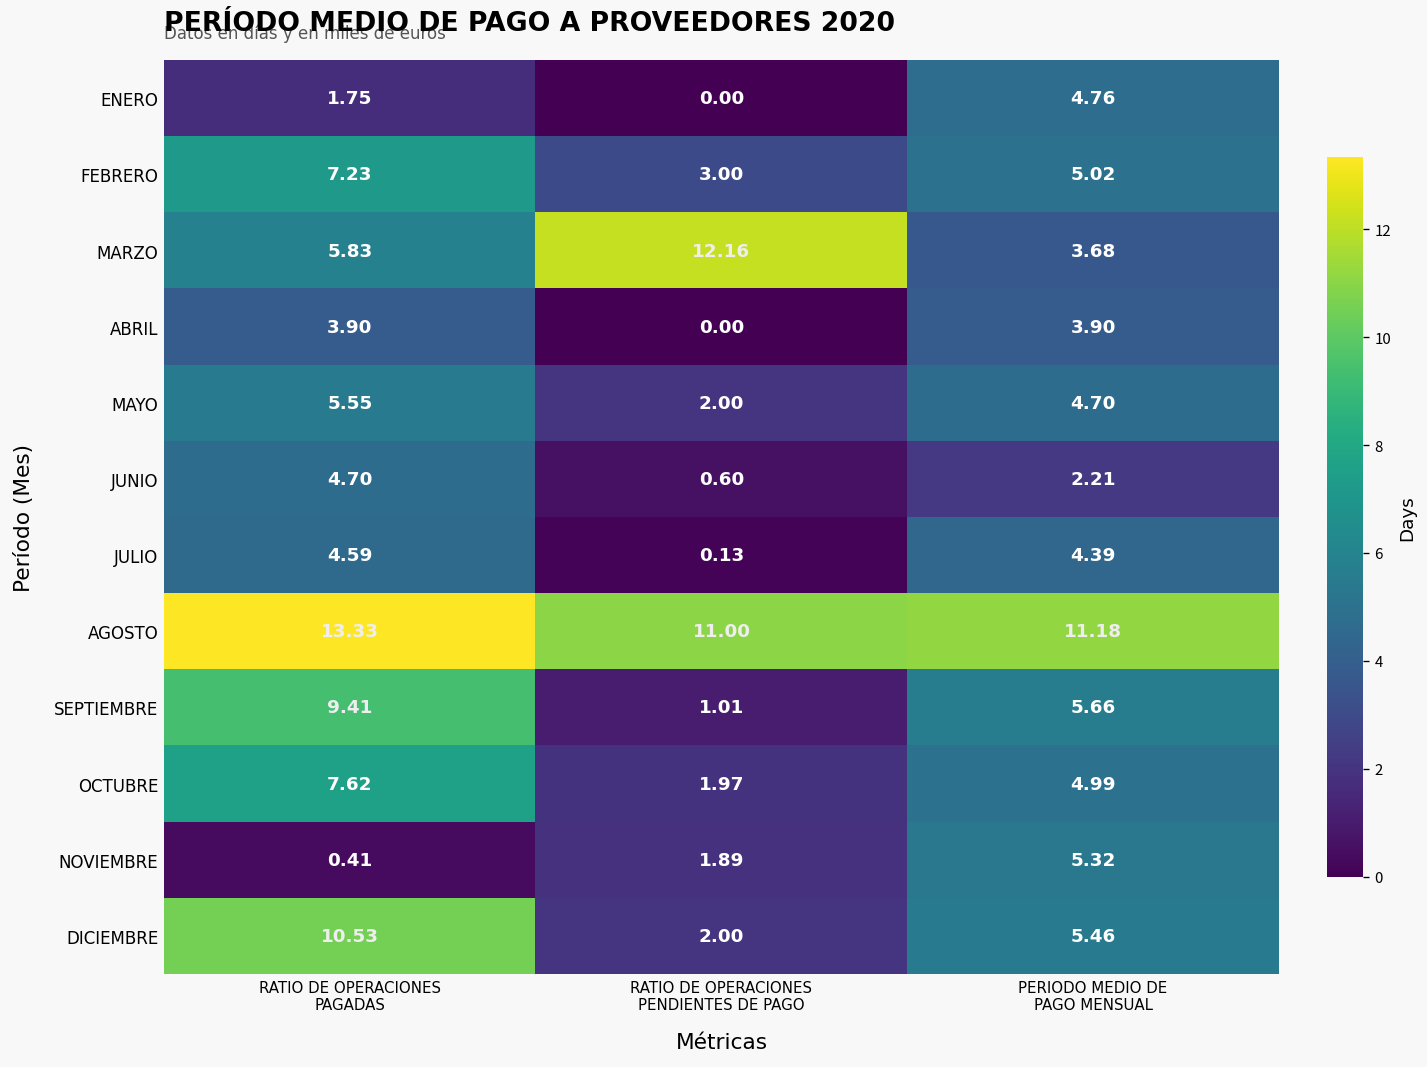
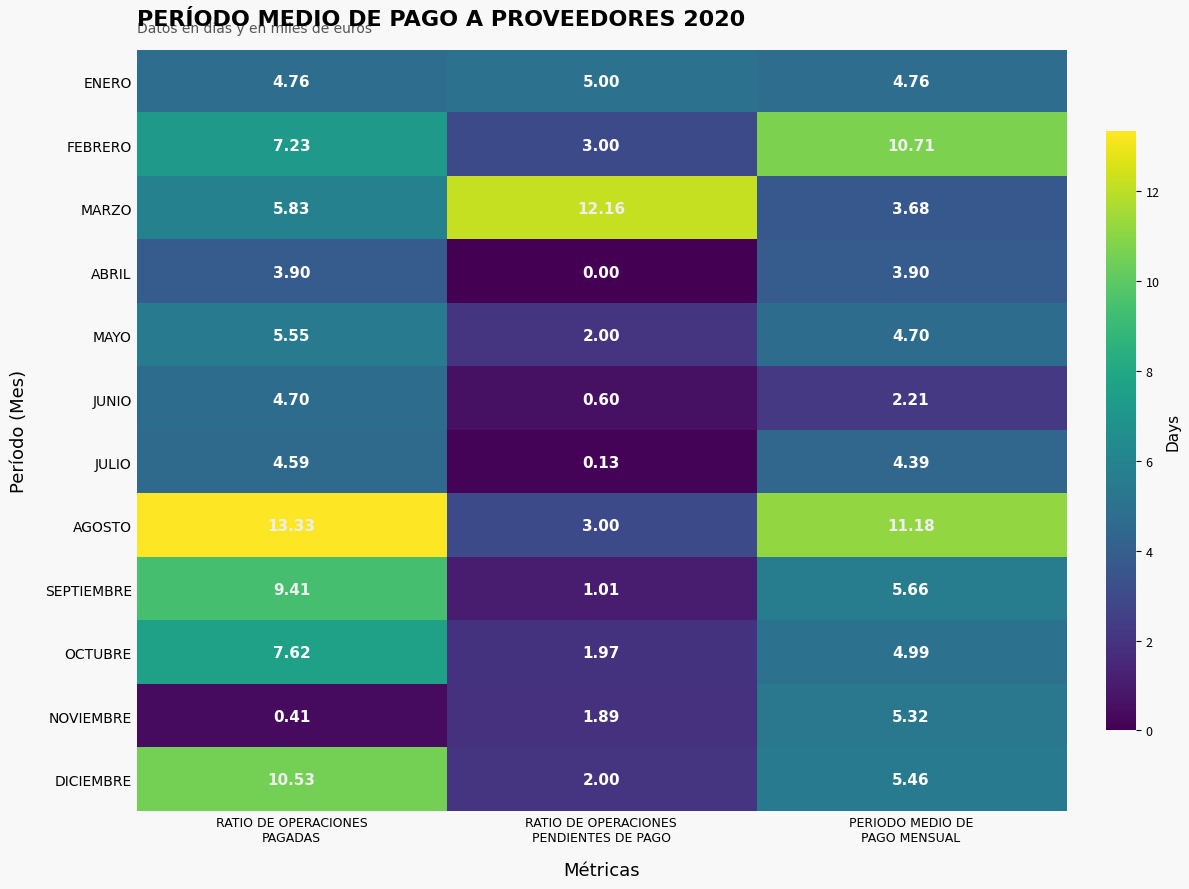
ENERO, RATIO DE OPERACIONES PAGADAS: 1.75 -> 4.76
ENERO, RATIO DE OPERACIONES PENDIENTES DE PAGO: 0.00 -> 5.00
FEBRERO, PERIODO MEDIO DE PAGO MENSUAL: 5.02 -> 10.71
AGOSTO, RATIO DE OPERACIONES PENDIENTES DE PAGO: 11.00 -> 3.00
